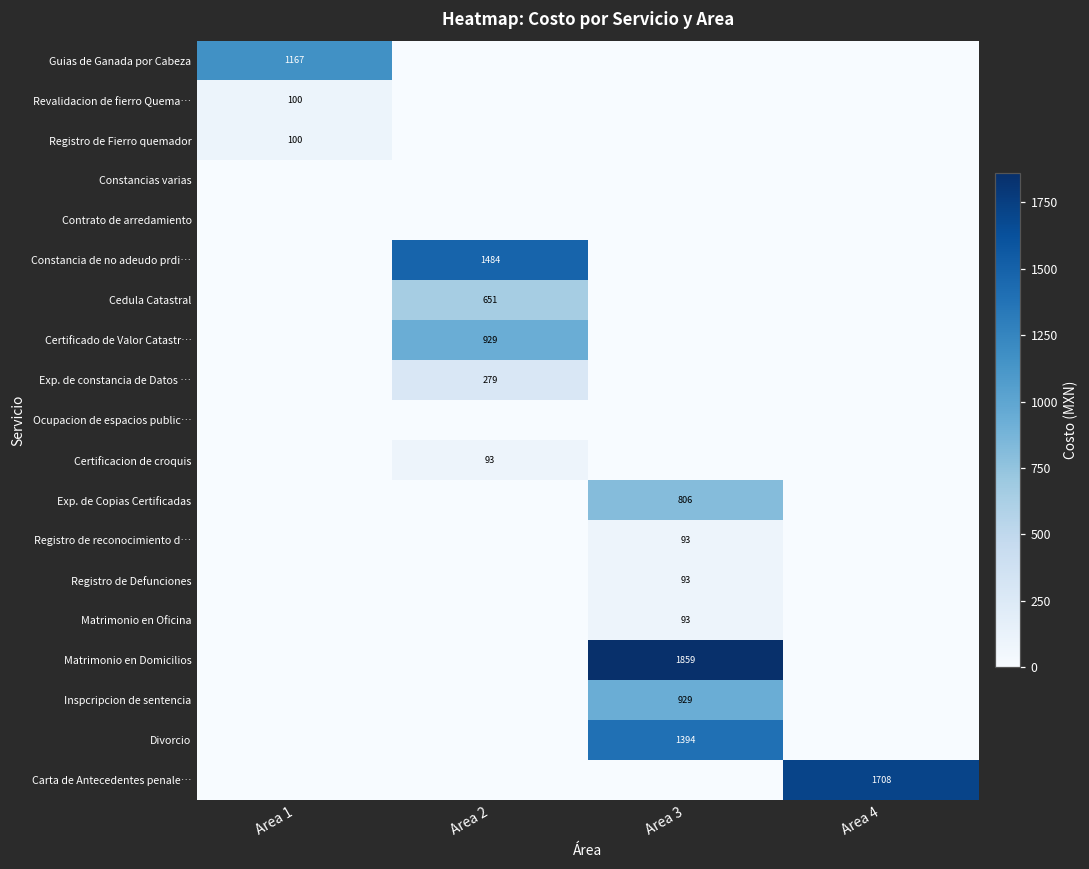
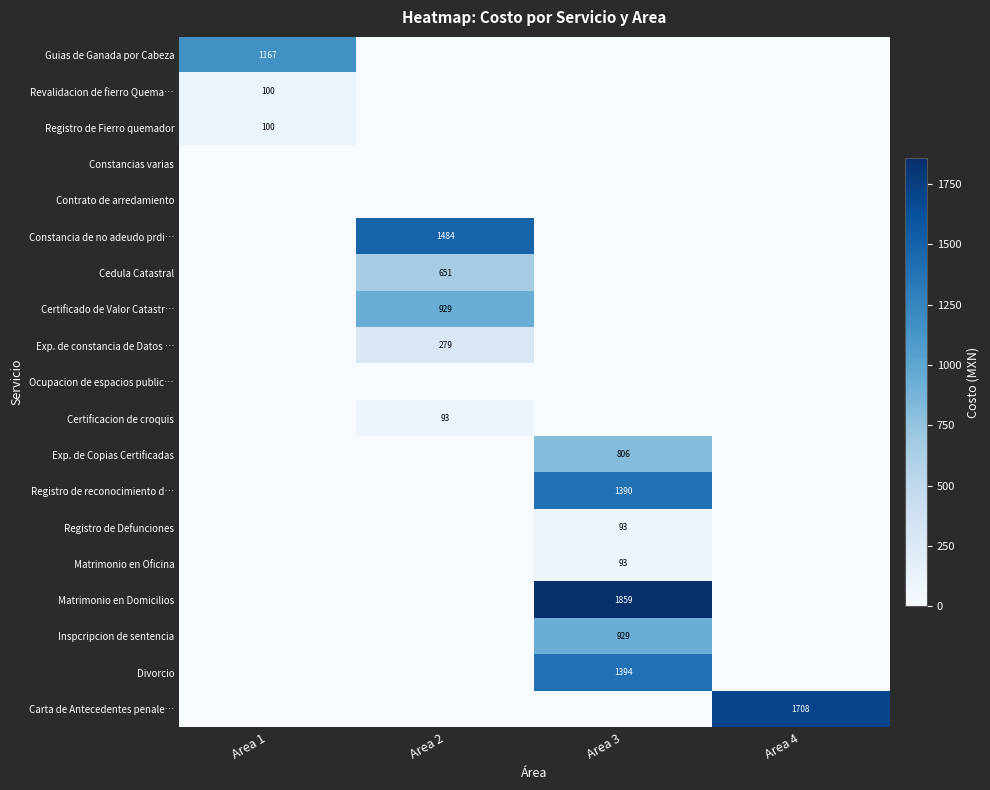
Registro de reconocimiento d…, Area 3: 93 -> 1390
